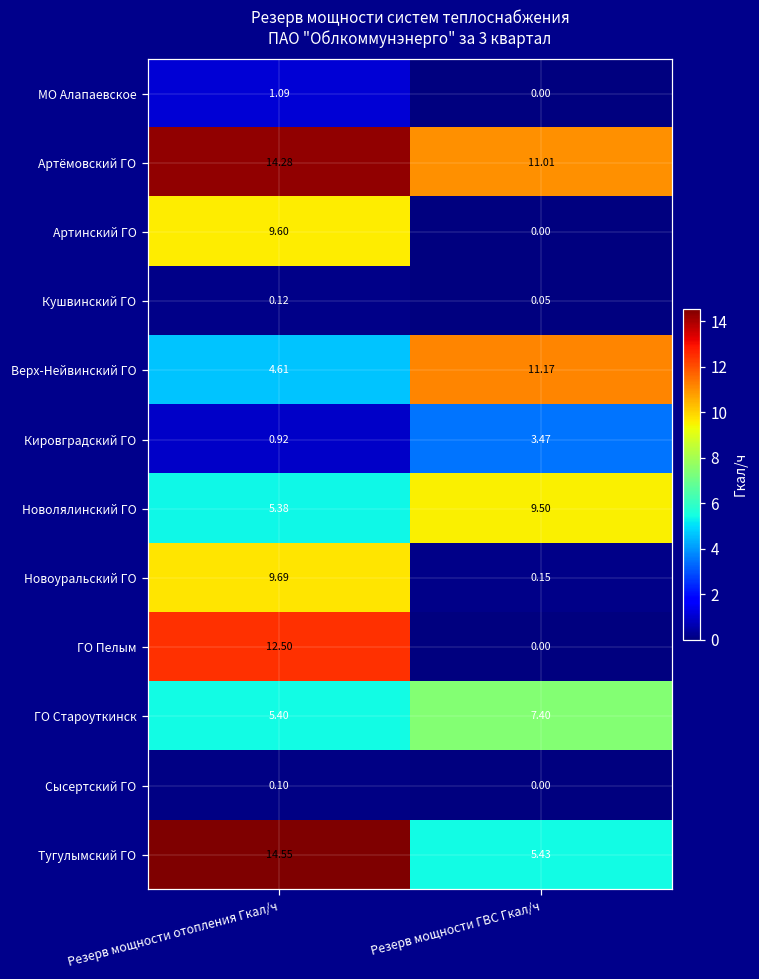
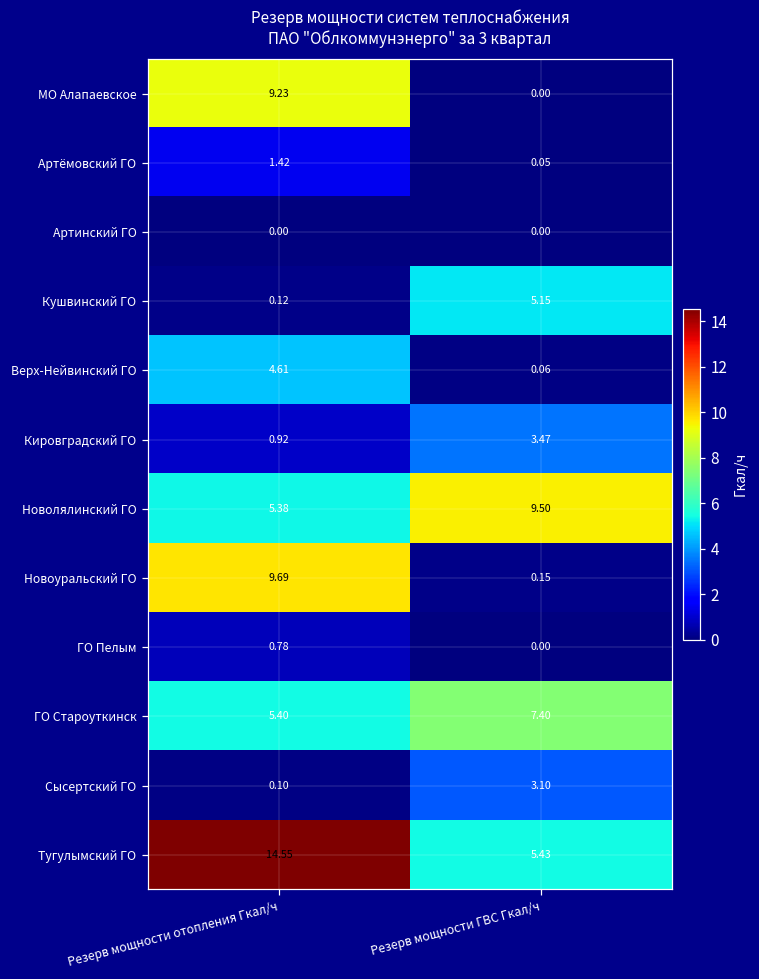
МО Алапаевское, Резерв мощности отопления Гкал/ч: 1.09 -> 9.23
Артёмовский ГО, Резерв мощности отопления Гкал/ч: 14.28 -> 1.42
Артёмовский ГО, Резерв мощности ГВС Гкал/ч: 11.01 -> 0.05
Артинский ГО, Резерв мощности отопления Гкал/ч: 9.60 -> 0.00
Кушвинский ГО, Резерв мощности ГВС Гкал/ч: 0.05 -> 5.15
Верх-Нейвинский ГО, Резерв мощности ГВС Гкал/ч: 11.17 -> 0.06
ГО Пелым, Резерв мощности отопления Гкал/ч: 12.50 -> 0.78
Сысертский ГО, Резерв мощности ГВС Гкал/ч: 0.00 -> 3.10
